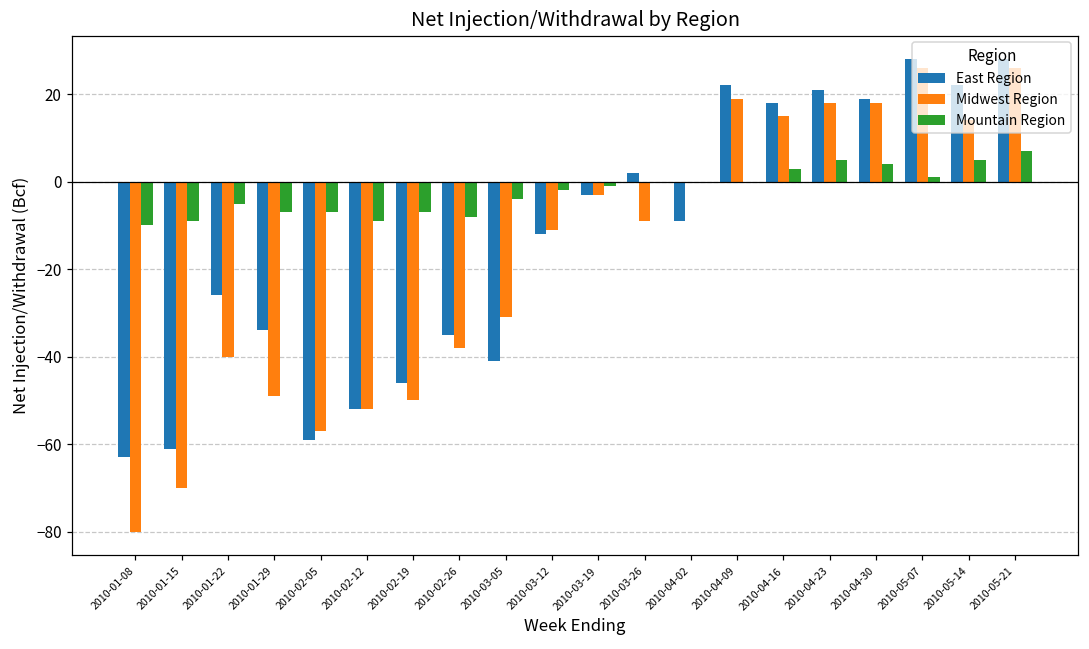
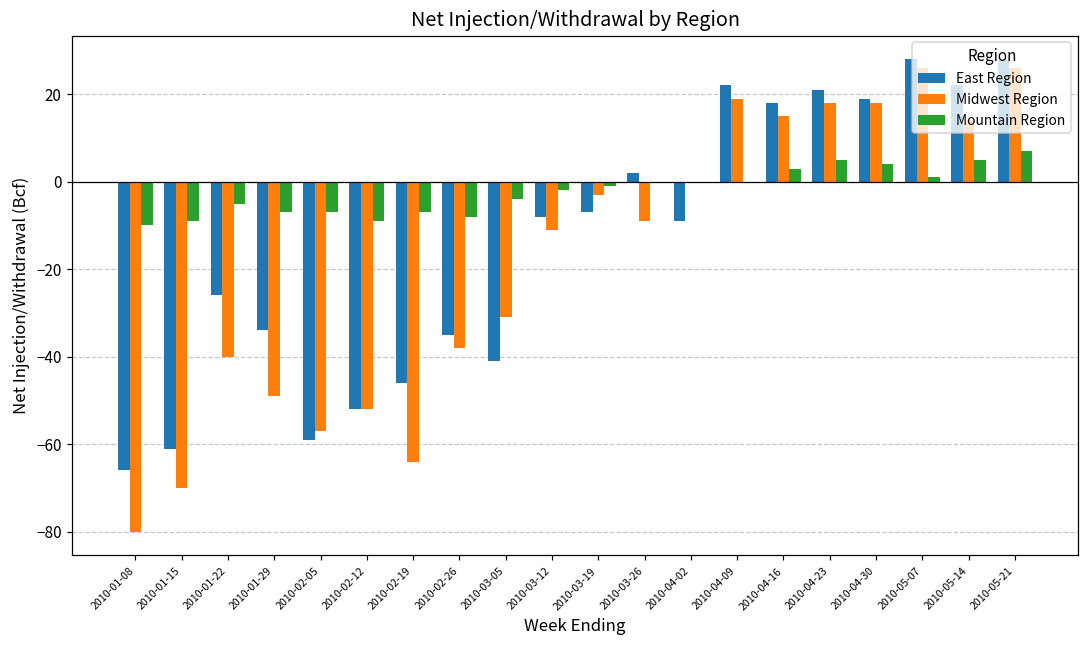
East Region, 2010-01-08: -63 -> -66
Midwest Region, 2010-02-19: -50 -> -64
East Region, 2010-03-12: -12 -> -8
East Region, 2010-03-19: -3 -> -7
